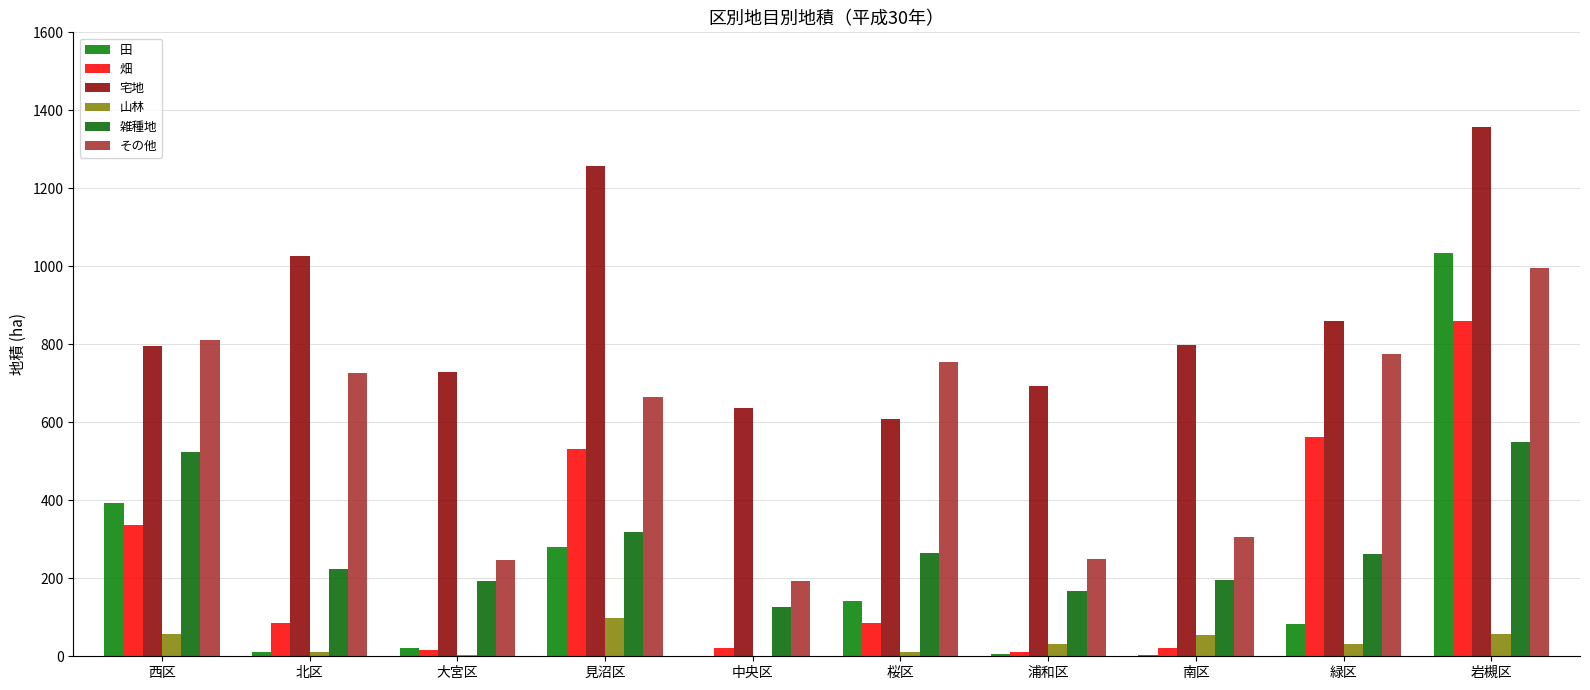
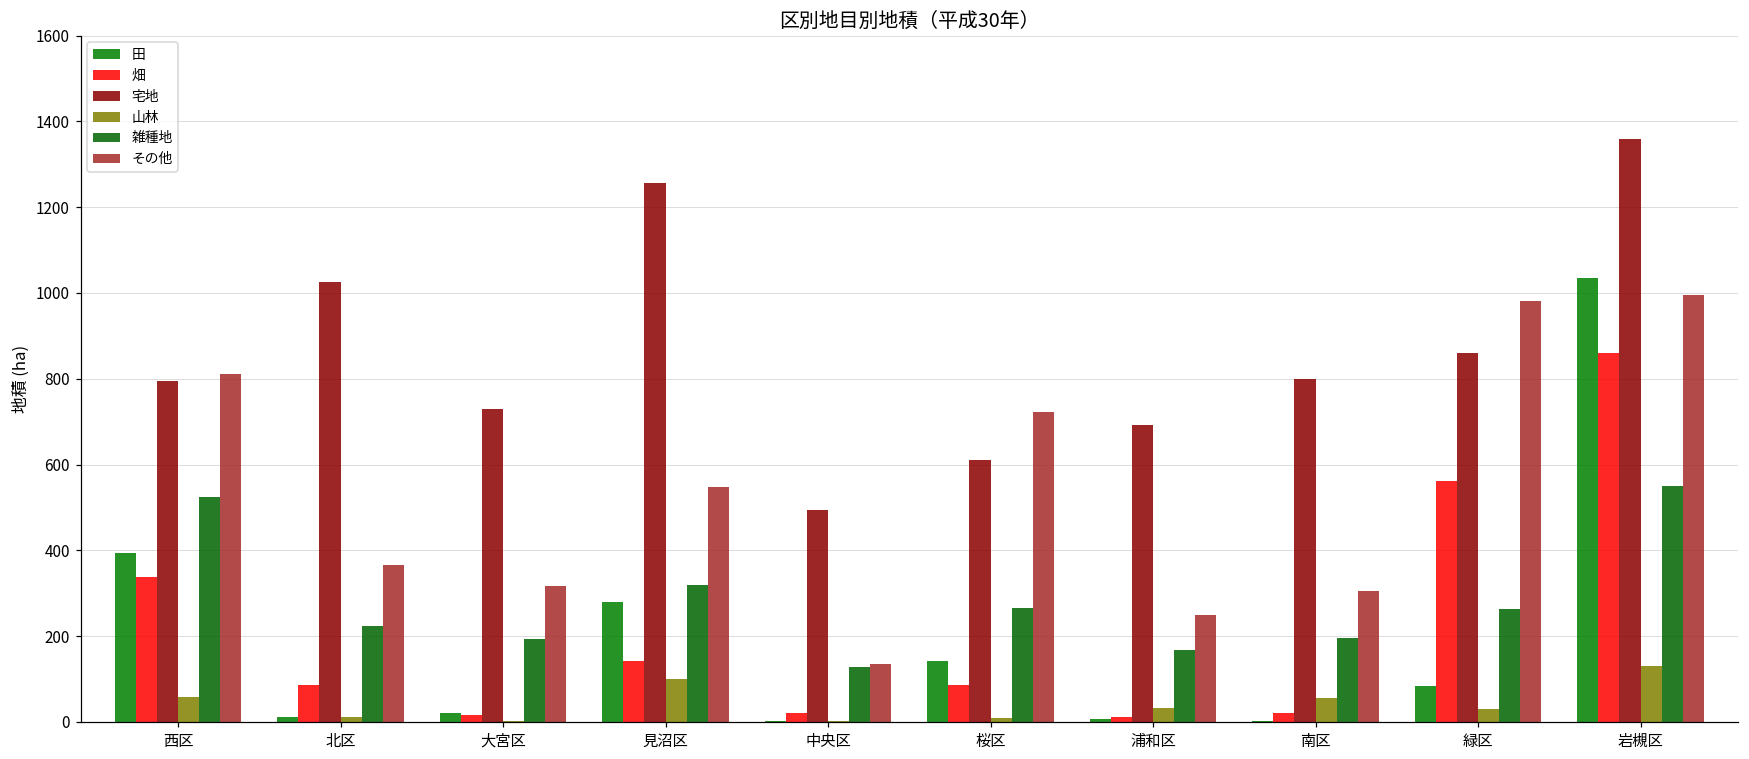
その他, 北区: 730 -> 370
その他, 大宮区: 250 -> 320
畑, 見沼区: 530 -> 140
その他, 見沼区: 660 -> 550
宅地, 中央区: 640 -> 490
その他, 中央区: 190 -> 140
その他, 桜区: 750 -> 720
その他, 緑区: 770 -> 980
山林, 岩槻区: 60 -> 130
